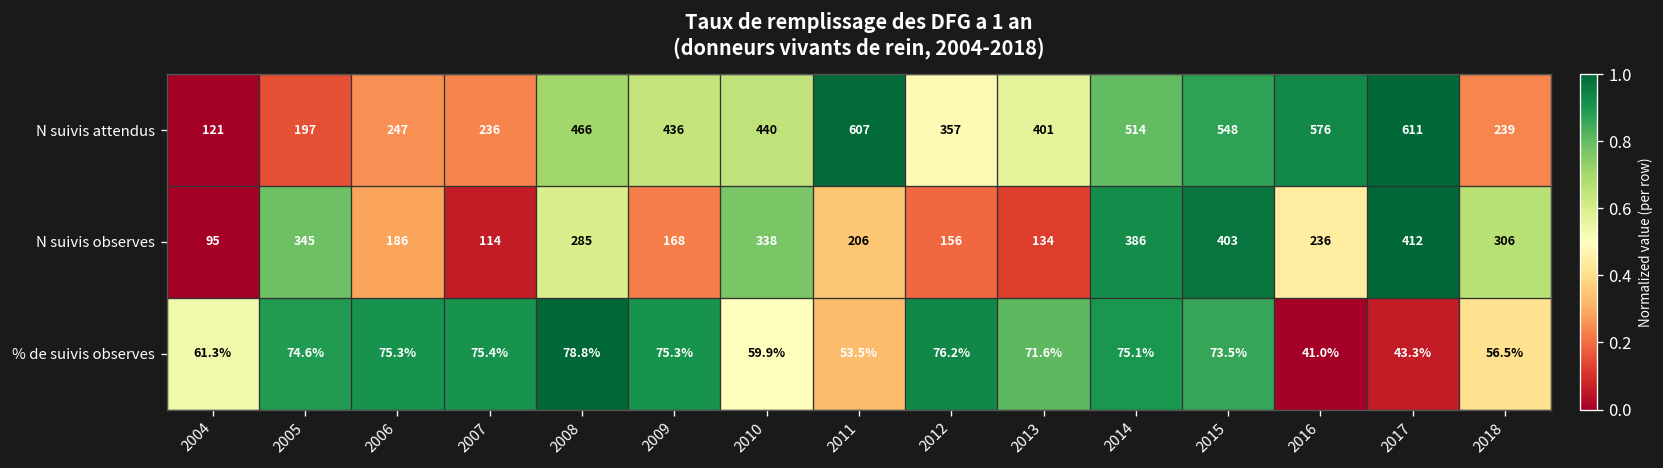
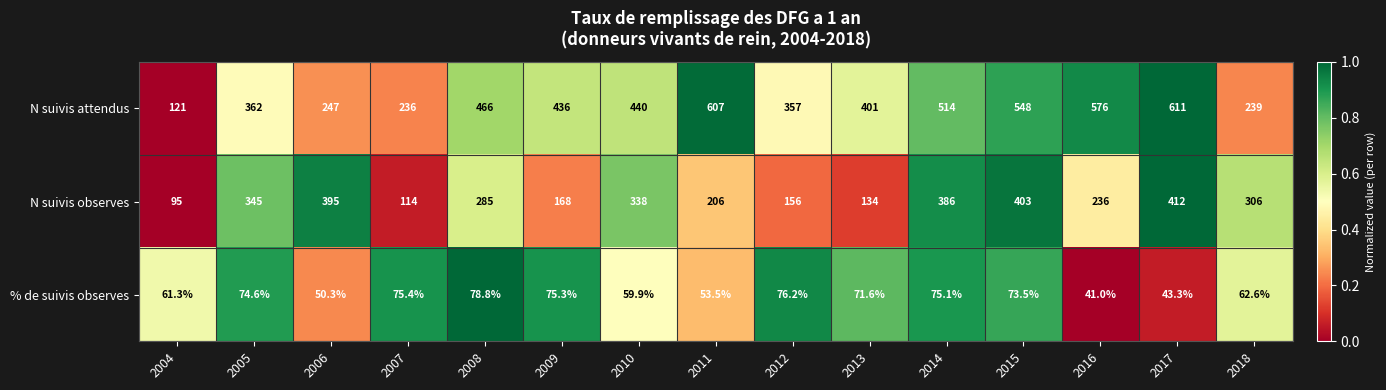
N suivis attendus, 2005: 197 -> 362
N suivis observes, 2006: 186 -> 395
% de suivis observes, 2006: 75.3% -> 50.3%
% de suivis observes, 2018: 56.5% -> 62.6%
